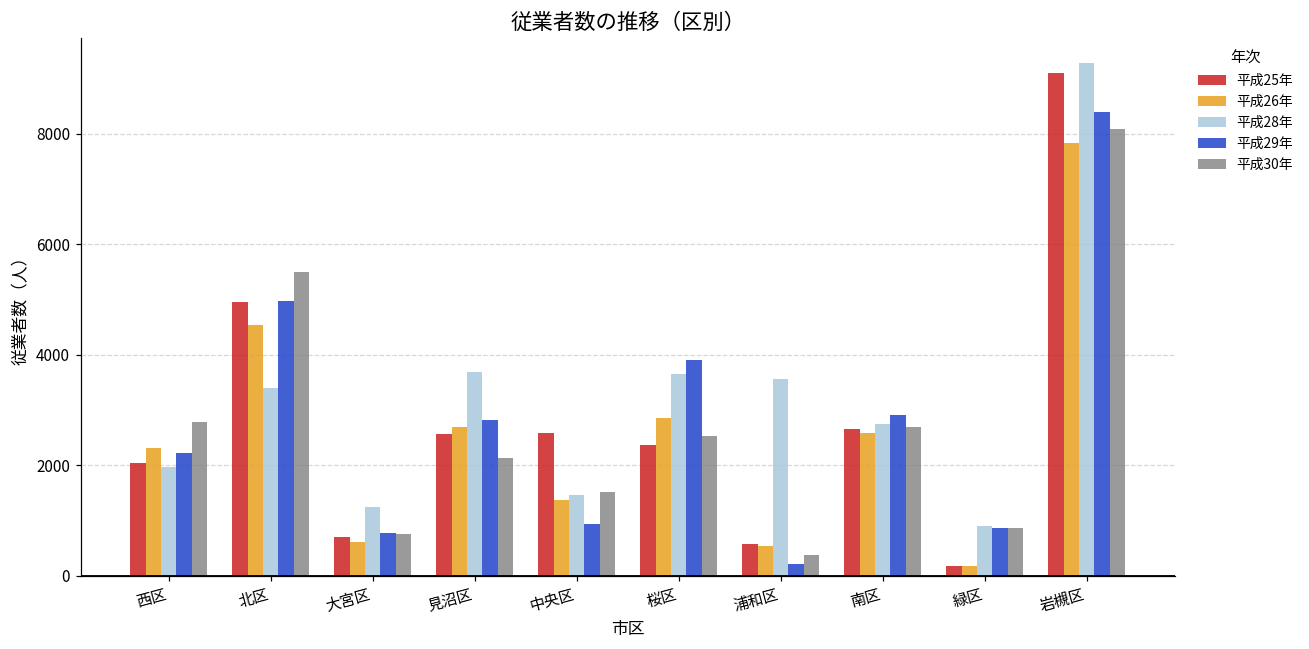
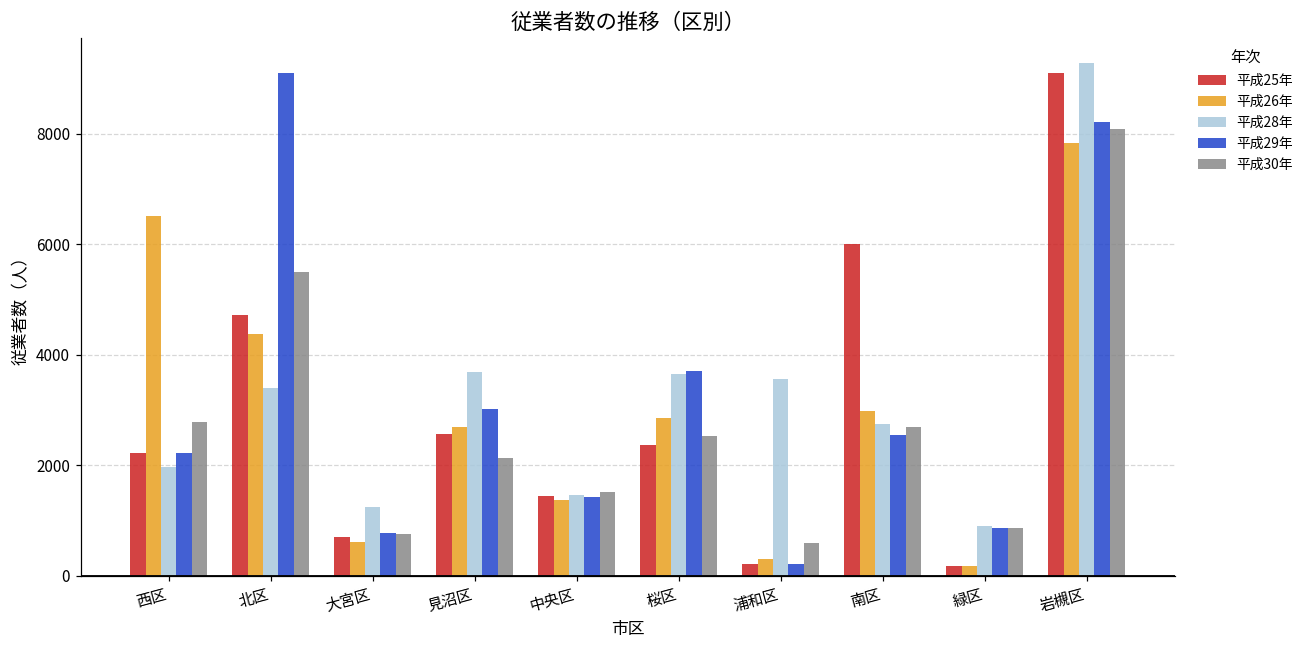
平成25年, 西区: 2000 -> 2200
平成26年, 西区: 2300 -> 6500
平成25年, 北区: 5000 -> 4700
平成26年, 北区: 4500 -> 4400
平成29年, 北区: 5000 -> 9100
平成29年, 見沼区: 2800 -> 3000
平成25年, 中央区: 2600 -> 1400
平成29年, 中央区: 900 -> 1400
平成29年, 桜区: 3900 -> 3700
平成25年, 浦和区: 600 -> 200
平成26年, 浦和区: 500 -> 300
平成30年, 浦和区: 400 -> 600
平成25年, 南区: 2700 -> 6000
平成26年, 南区: 2600 -> 3000
平成29年, 南区: 2900 -> 2500
平成29年, 岩槻区: 8400 -> 8200
